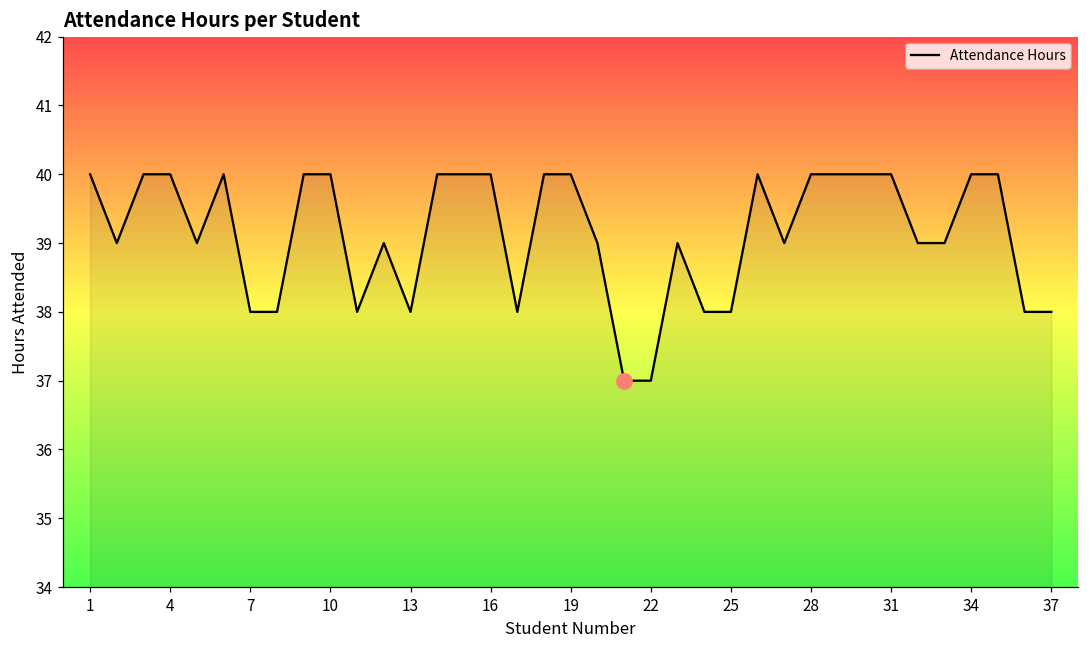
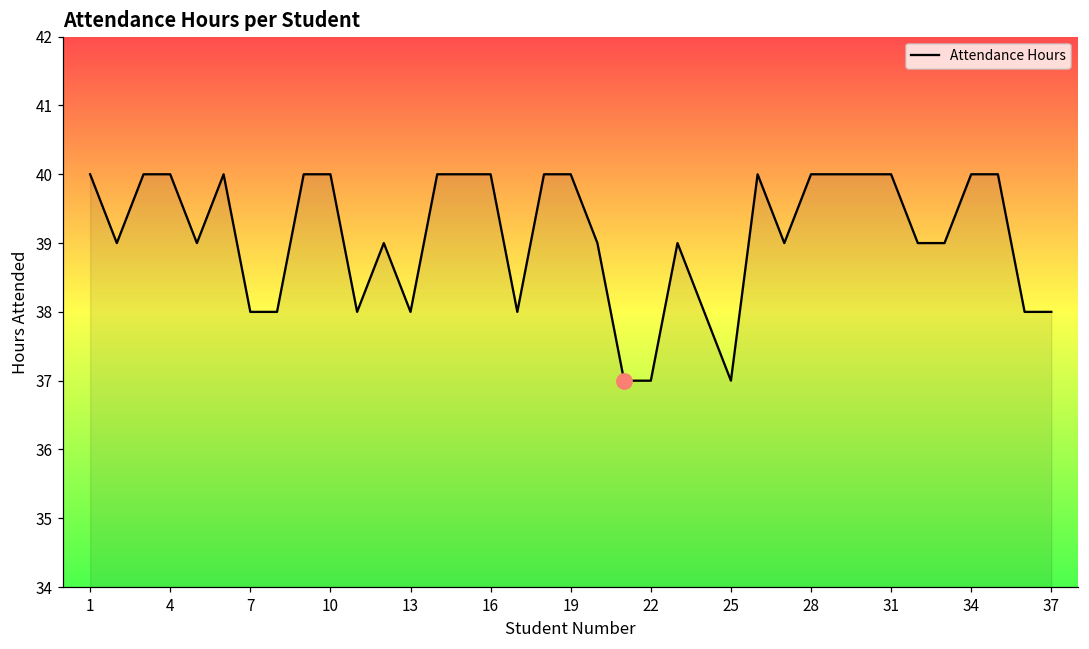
Attendance Hours, 25: 38 -> 37
